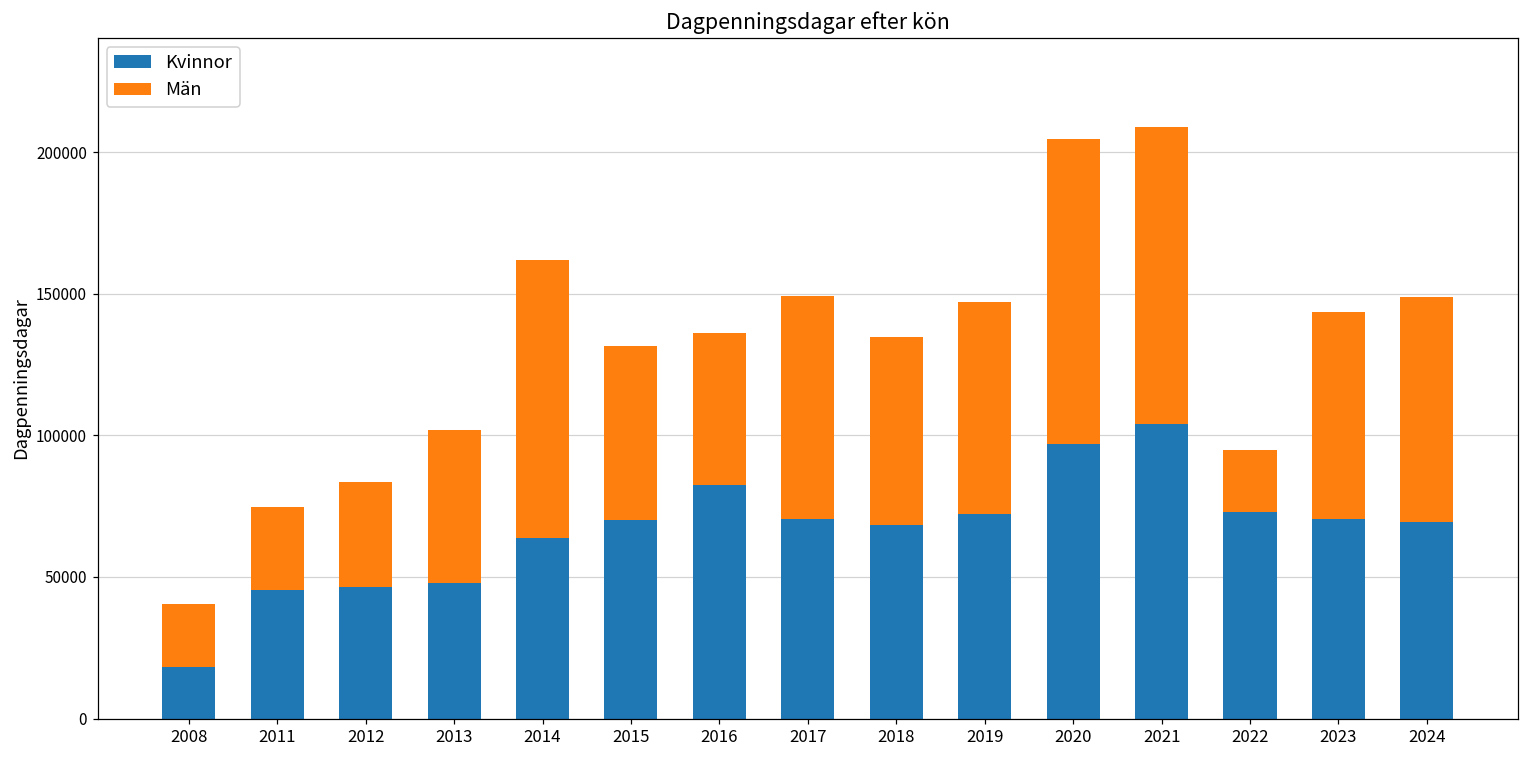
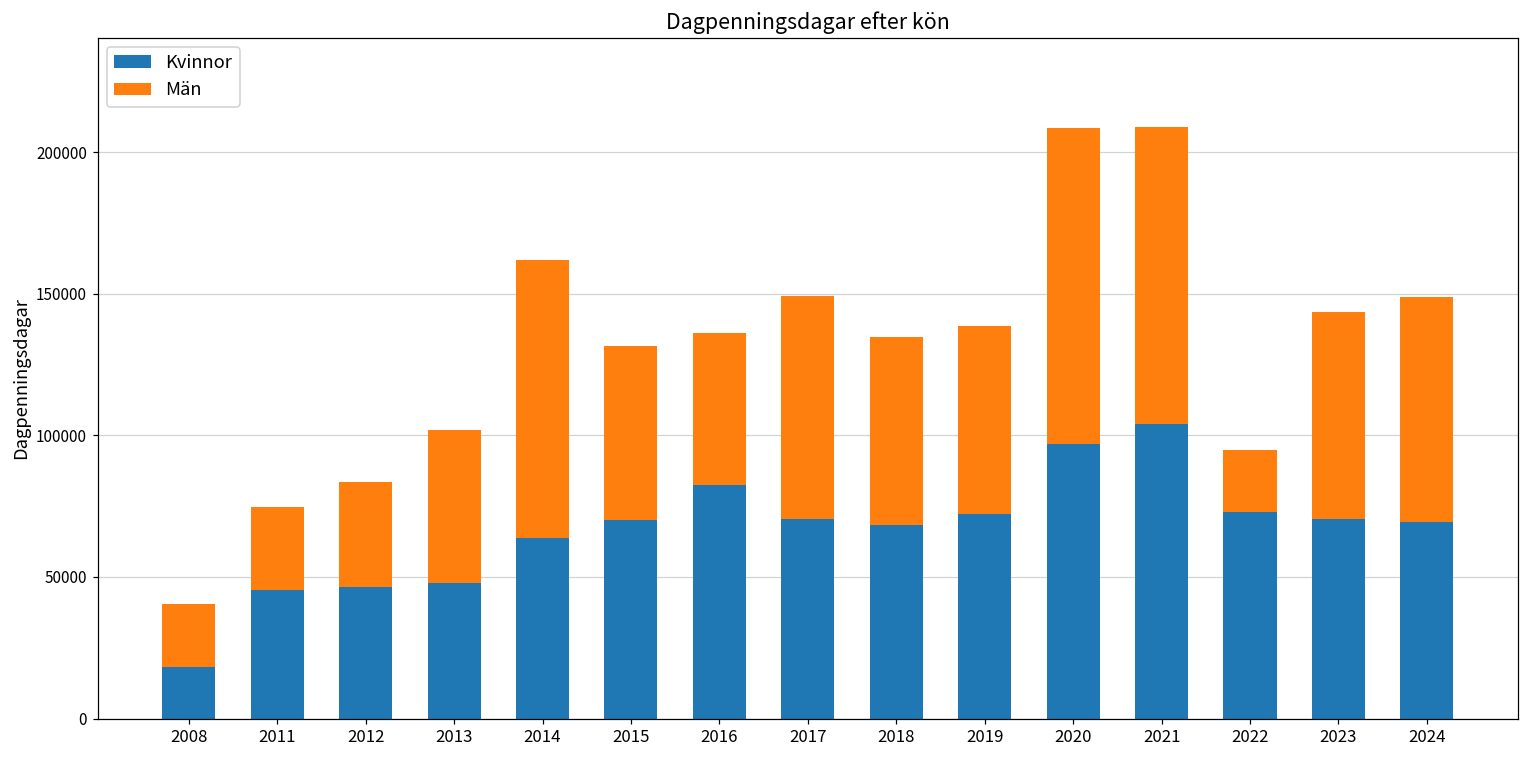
Män, 2019: 75000 -> 66000
Män, 2020: 107000 -> 111000
